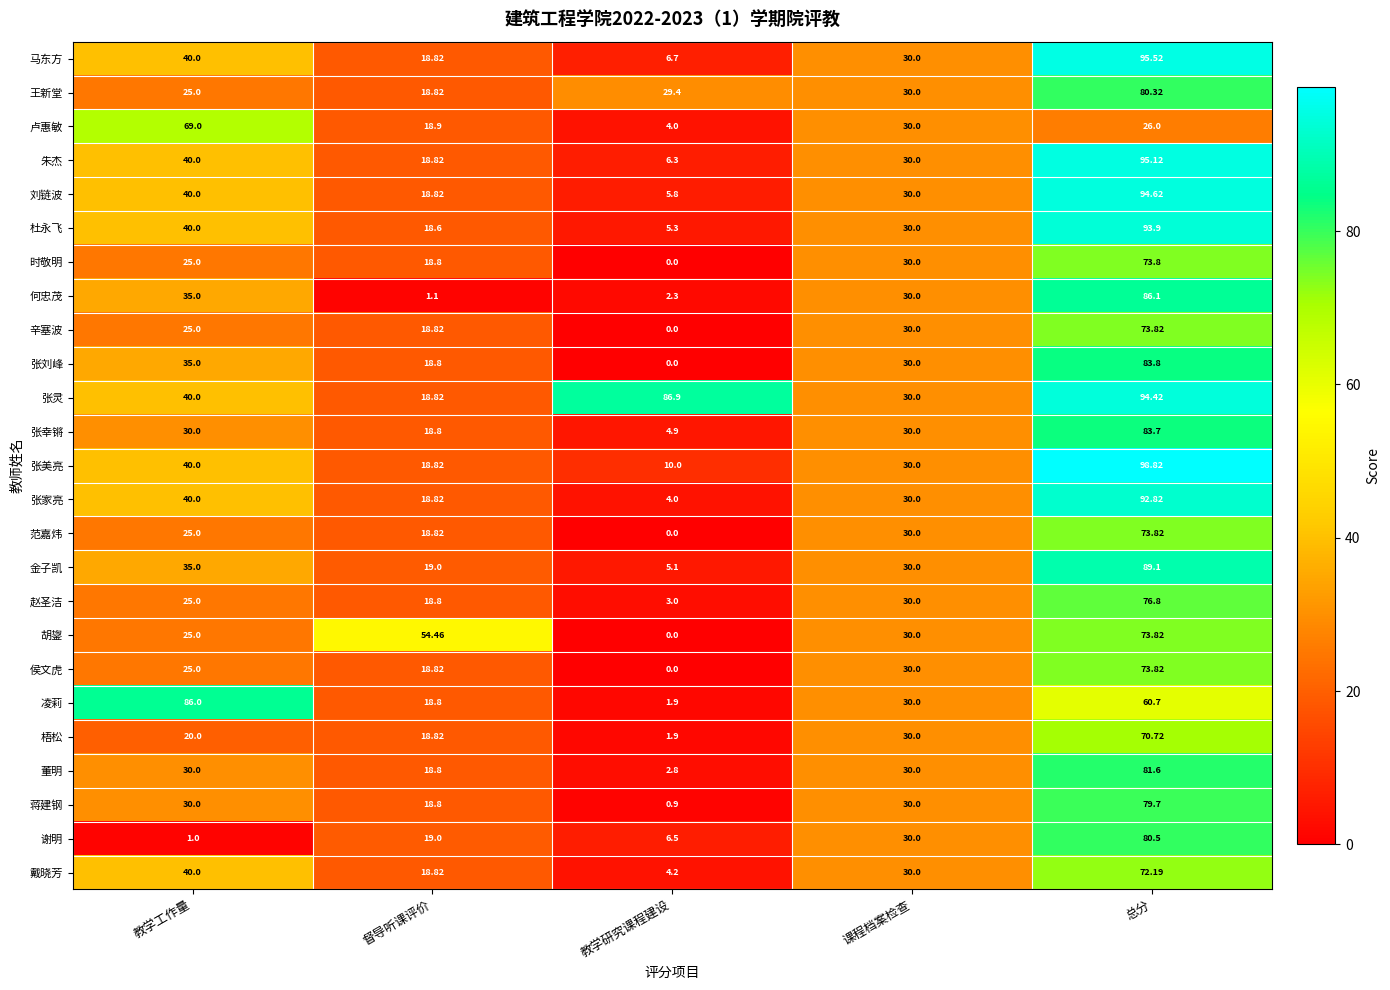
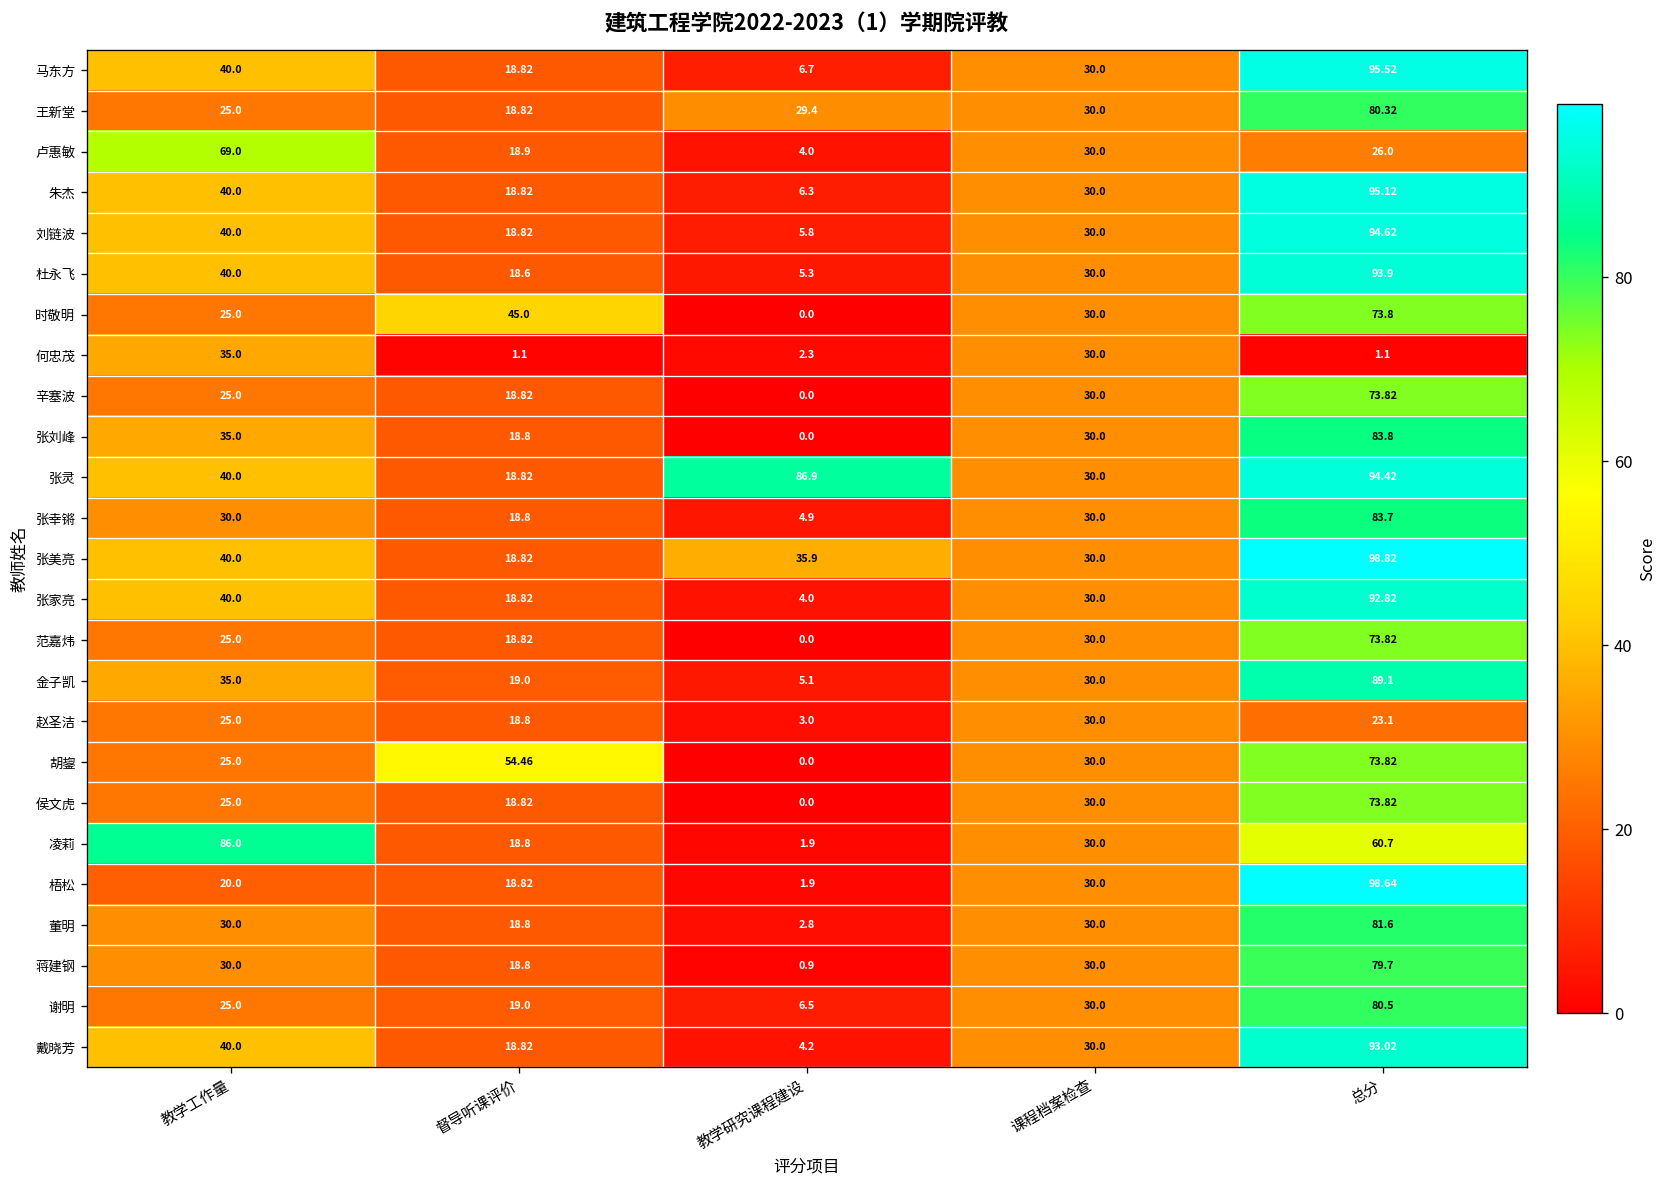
时敬明, 督导听课评价: 18.8 -> 45.0
何忠茂, 总分: 86.1 -> 1.1
张美亮, 教学研究课程建设: 10.0 -> 35.9
赵圣洁, 总分: 76.8 -> 23.1
梧松, 总分: 70.72 -> 98.64
谢明, 教学工作量: 1.0 -> 25.0
戴晓芳, 总分: 72.19 -> 93.02
